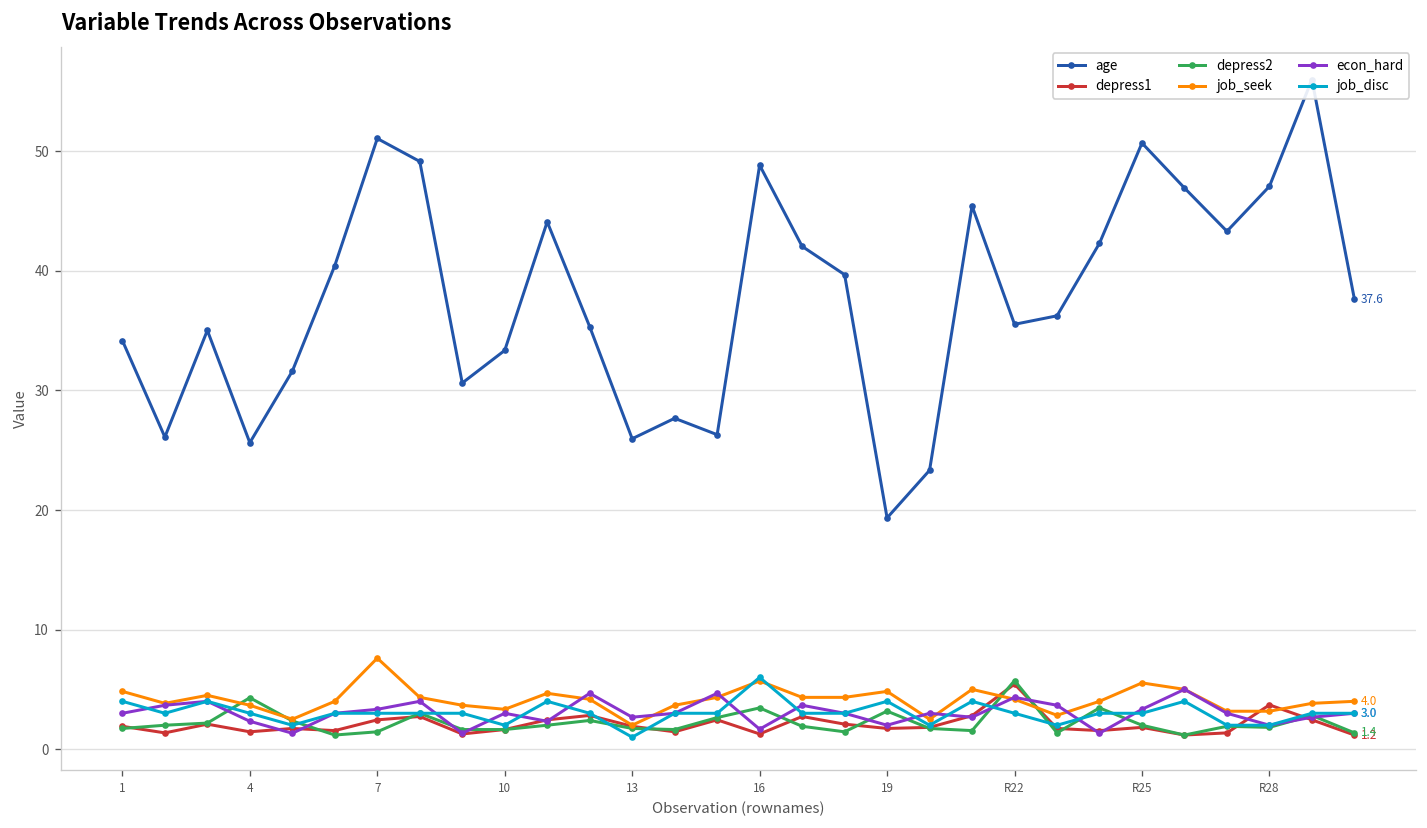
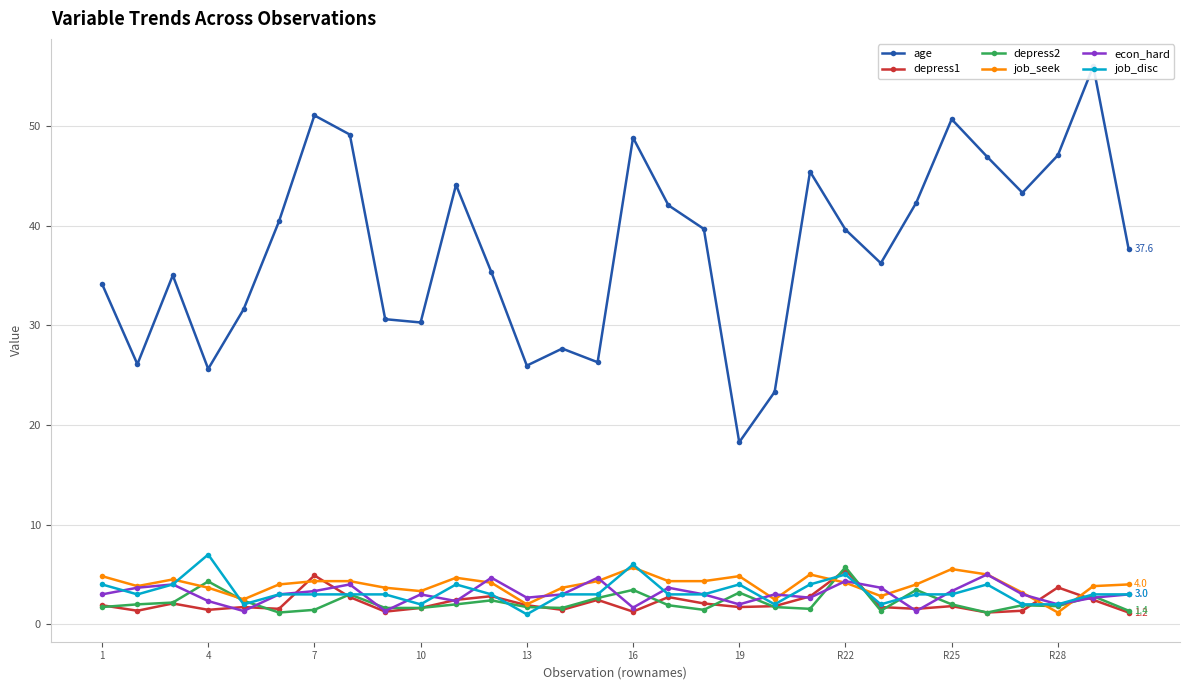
job_disc, 4: 3 -> 7
depress1, 7: 2 -> 5
job_seek, 7: 8 -> 4
age, 10: 33 -> 30
age, 19: 19 -> 18
age, R22: 36 -> 40
job_disc, R22: 3 -> 5
job_seek, R28: 3 -> 1
